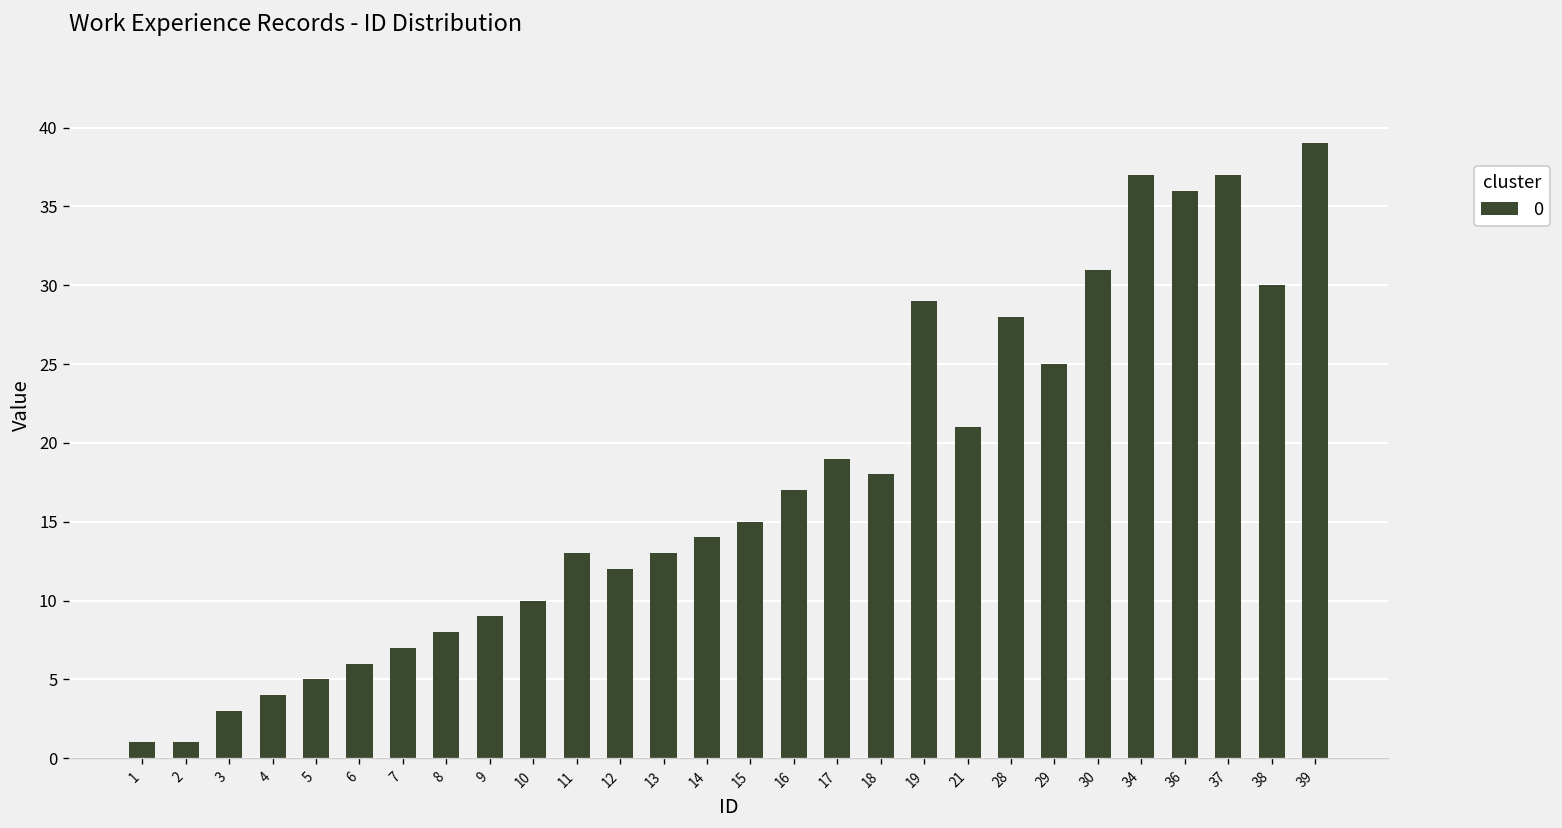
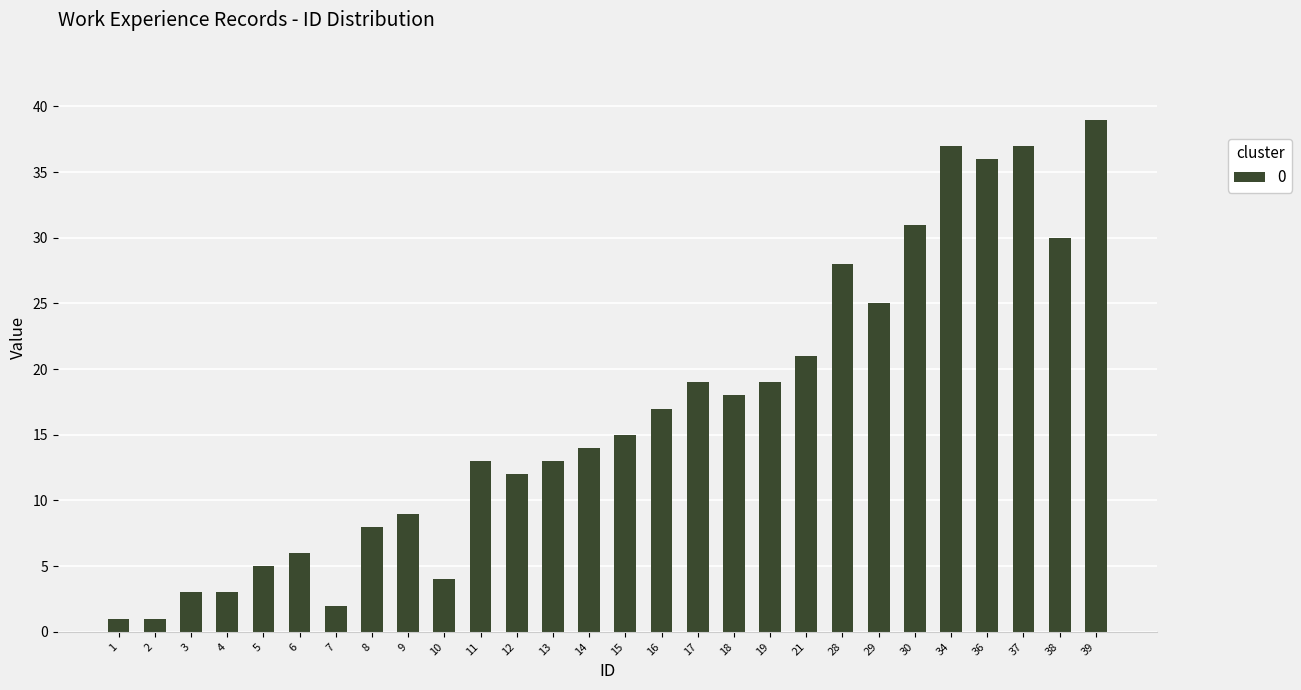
4: 4 -> 3
7: 7 -> 2
10: 10 -> 4
19: 29 -> 19
